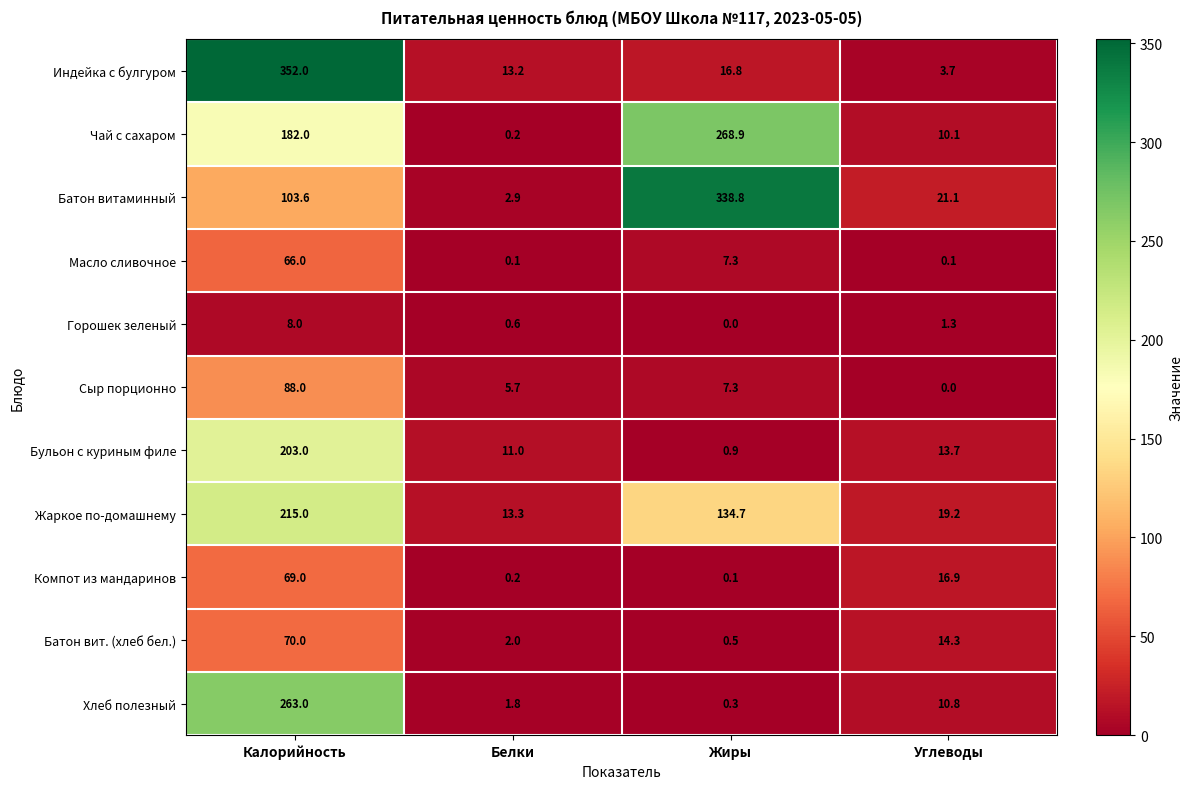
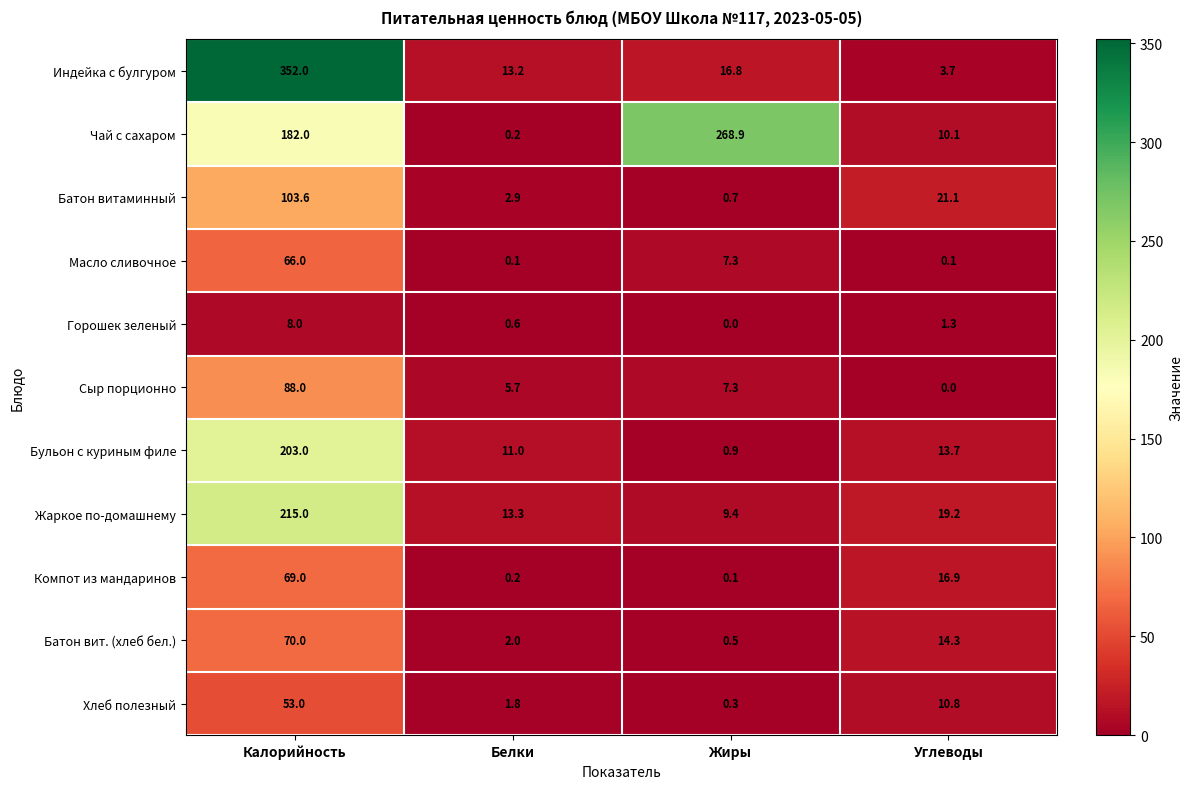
Батон витаминный, Жиры: 338.8 -> 0.7
Жаркое по-домашнему, Жиры: 134.7 -> 9.4
Хлеб полезный, Калорийность: 263.0 -> 53.0
